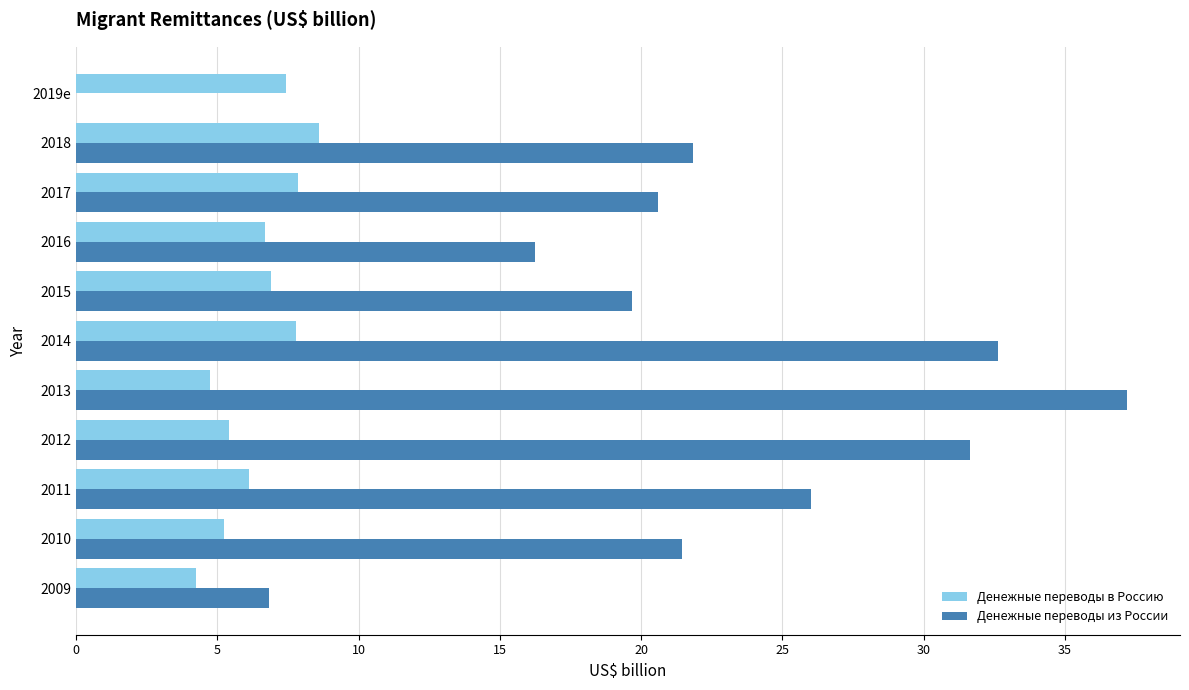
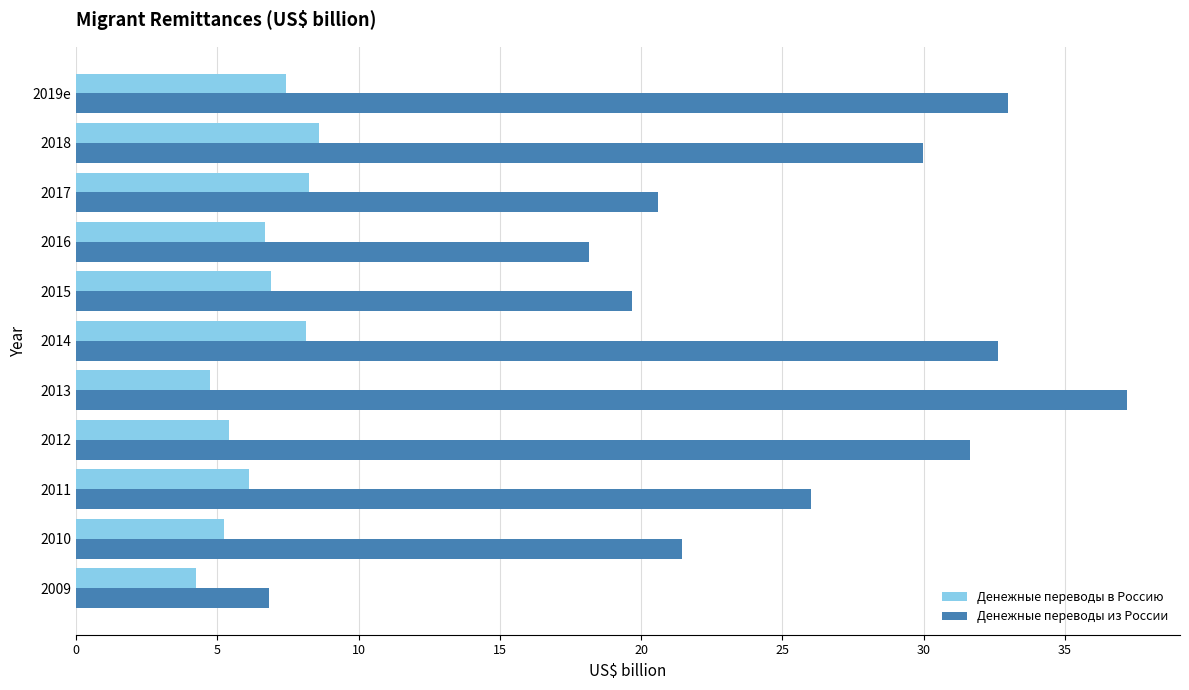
Денежные переводы из России, 2019e: 0 -> 33
Денежные переводы из России, 2018: 21.8 -> 30.0
Денежные переводы в Россию, 2017: 7.8 -> 8.2
Денежные переводы из России, 2016: 16.2 -> 18.2
Денежные переводы в Россию, 2014: 7.8 -> 8.1
